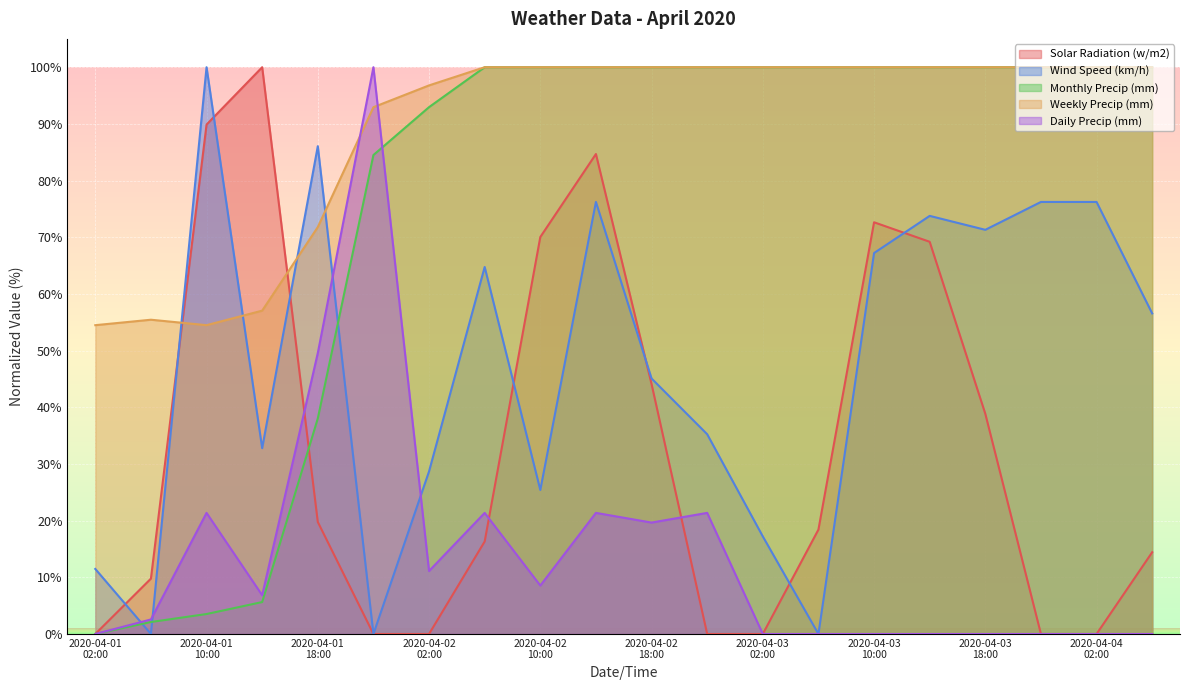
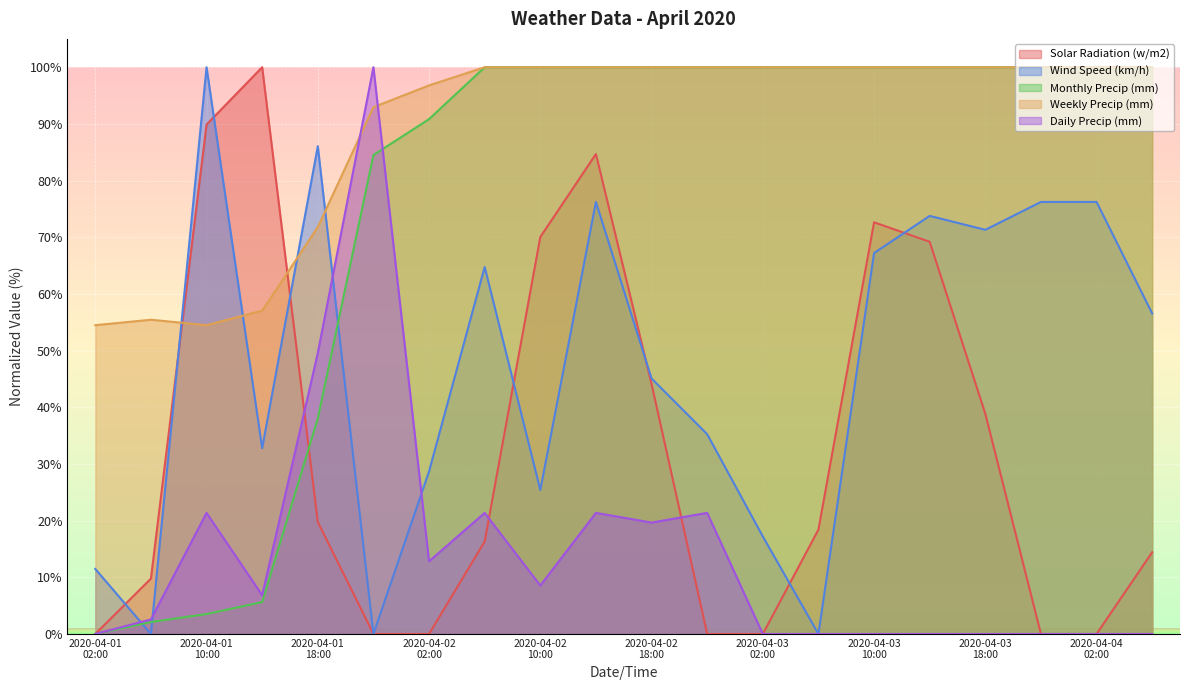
Monthly Precip (mm), 2020-04-02 02:00: 93% -> 91%
Daily Precip (mm), 2020-04-02 02:00: 11% -> 13%
